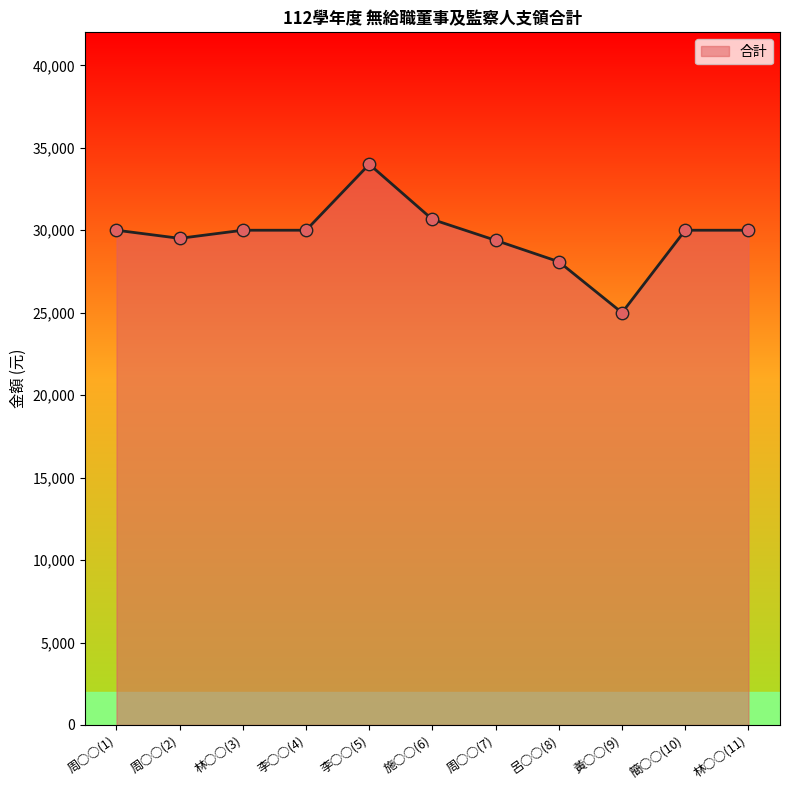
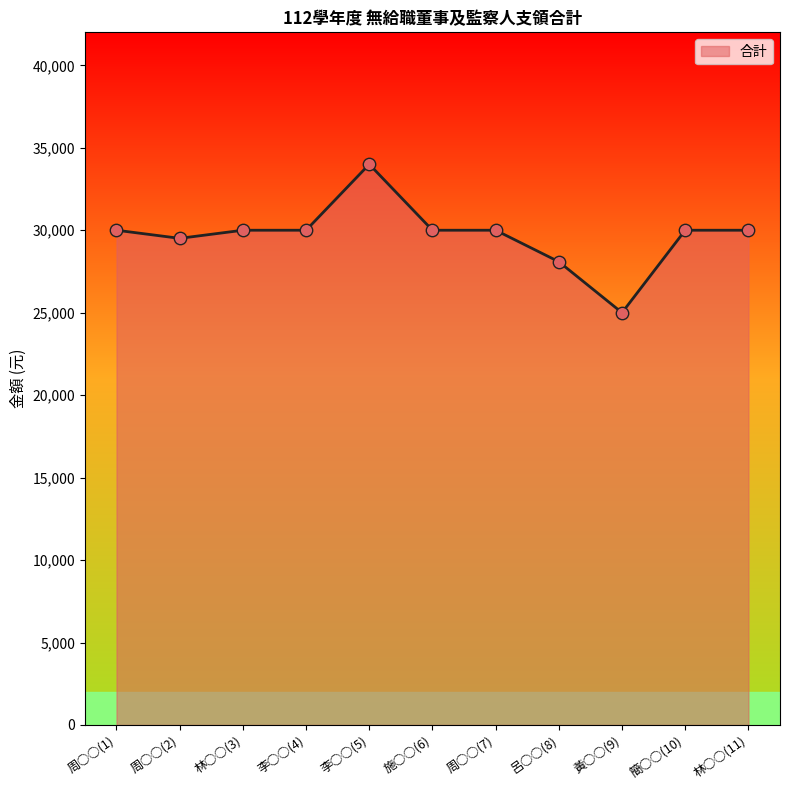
施○○(6): 30,700 -> 30,000
周○○(7): 29,400 -> 30,000
